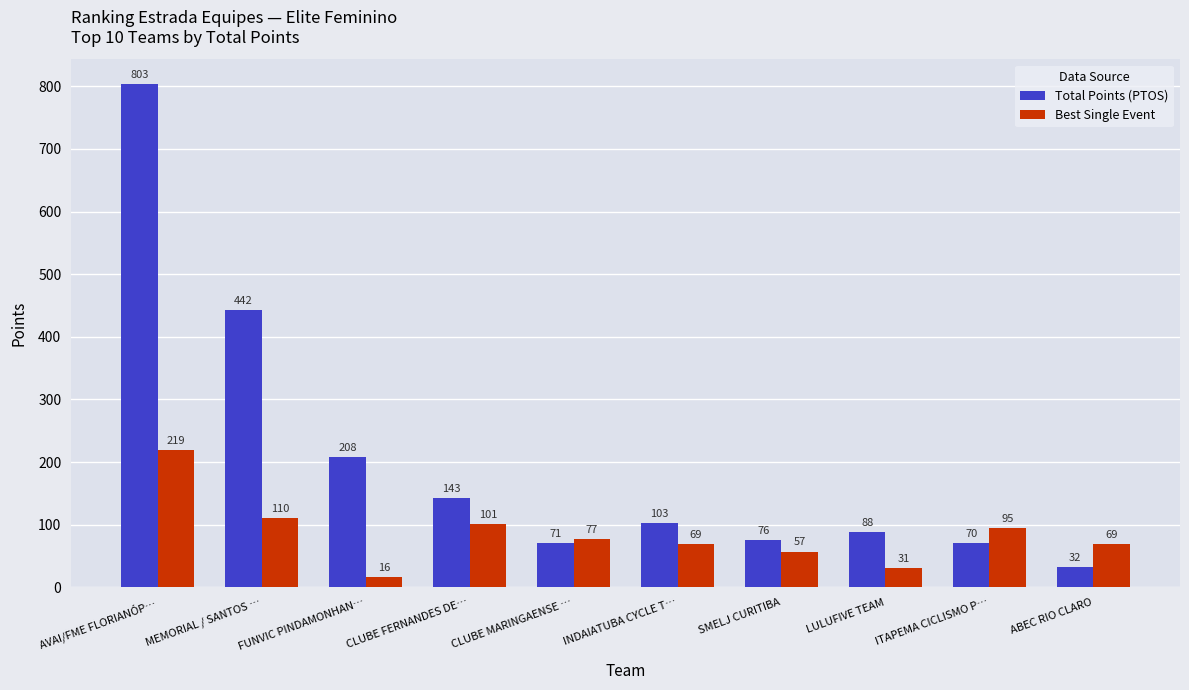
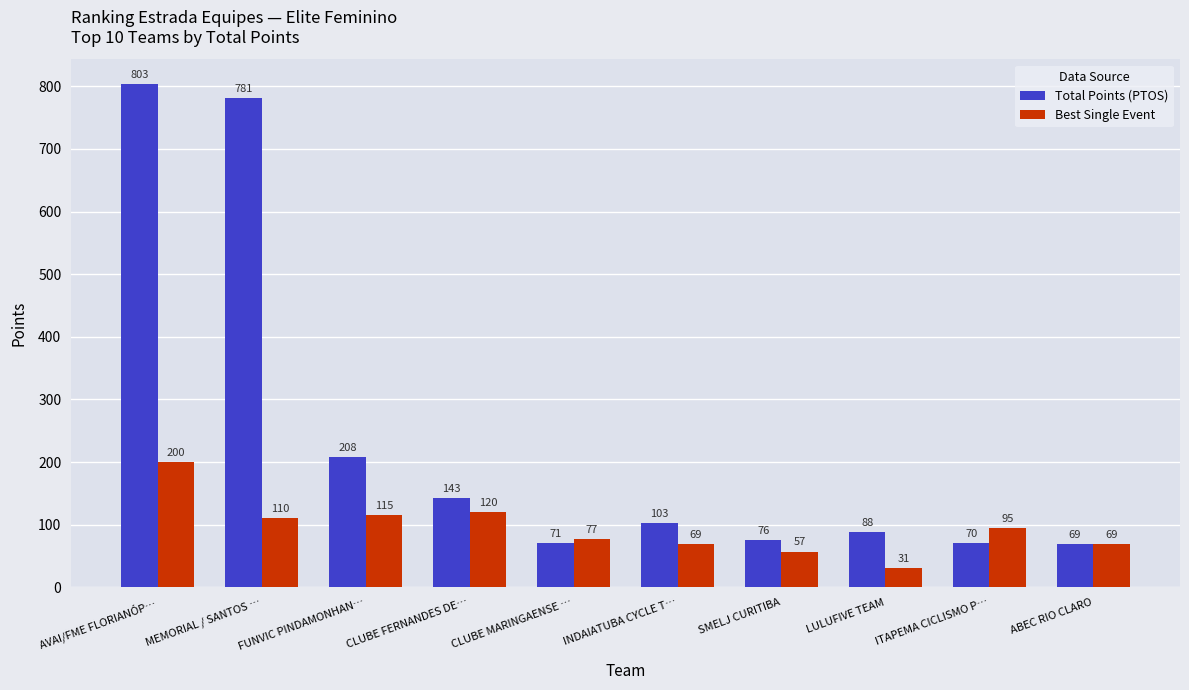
Best Single Event, AVAI/FME FLORIANÓP…: 219 -> 200
Total Points (PTOS), MEMORIAL / SANTOS …: 442 -> 781
Best Single Event, FUNVIC PINDAMONHAN…: 16 -> 115
Best Single Event, CLUBE FERNANDES DE…: 101 -> 120
Total Points (PTOS), ABEC RIO CLARO: 32 -> 69
